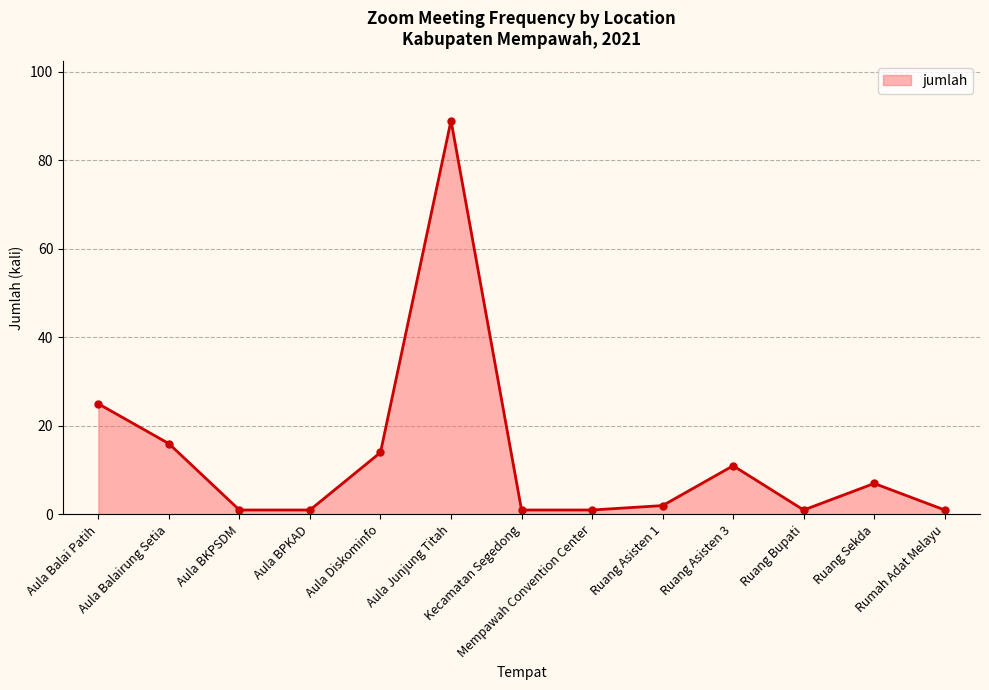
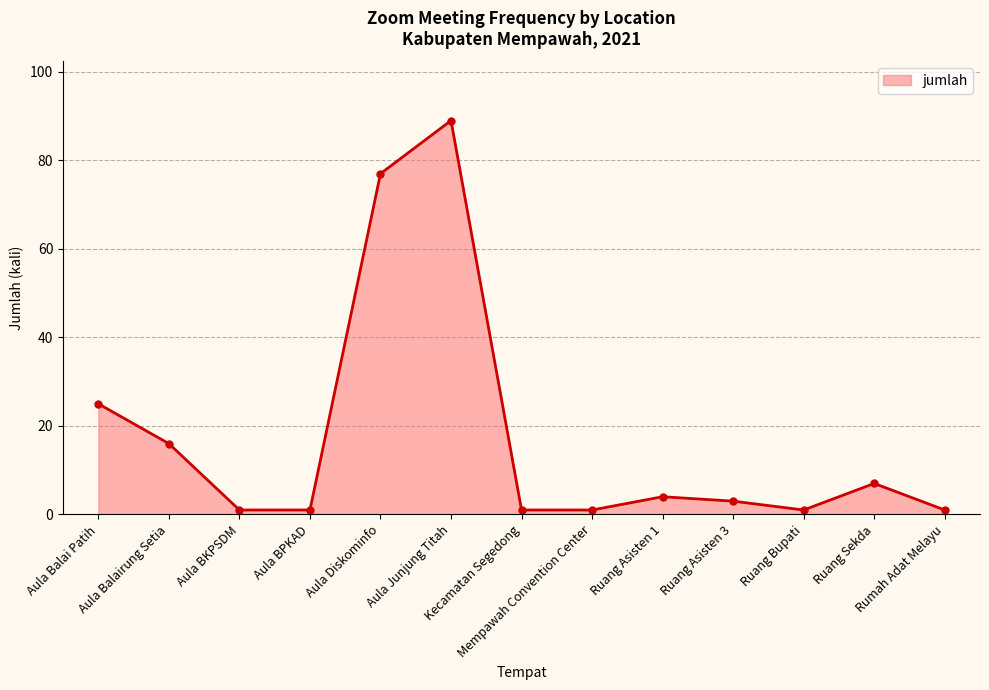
Aula Diskominfo: 14 -> 77
Ruang Asisten 1: 2 -> 4
Ruang Asisten 3: 11 -> 3
